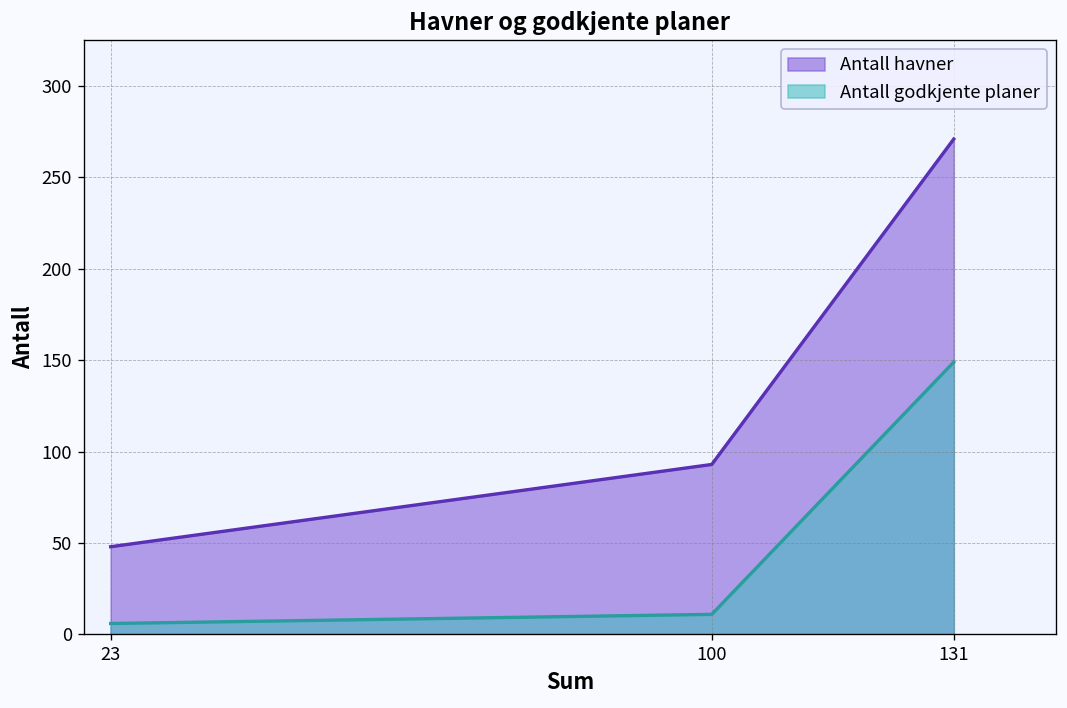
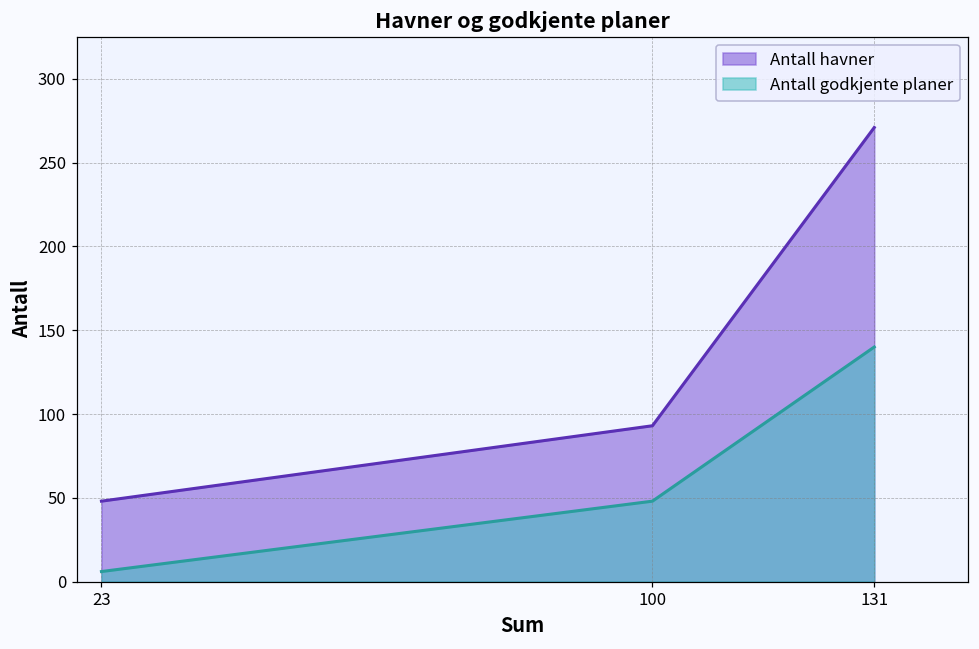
Antall godkjente planer, 100: 11 -> 48
Antall godkjente planer, 131: 149 -> 140
